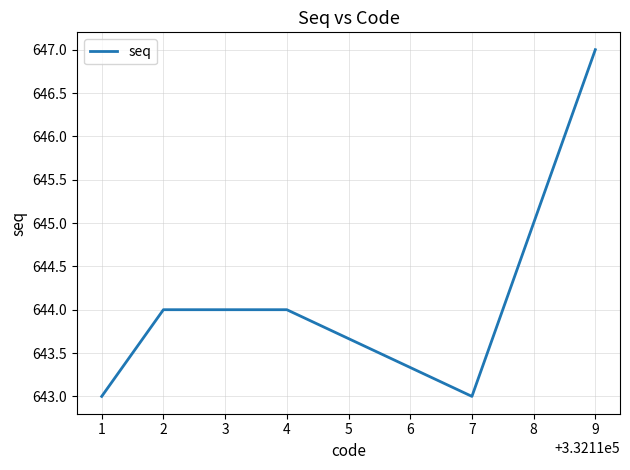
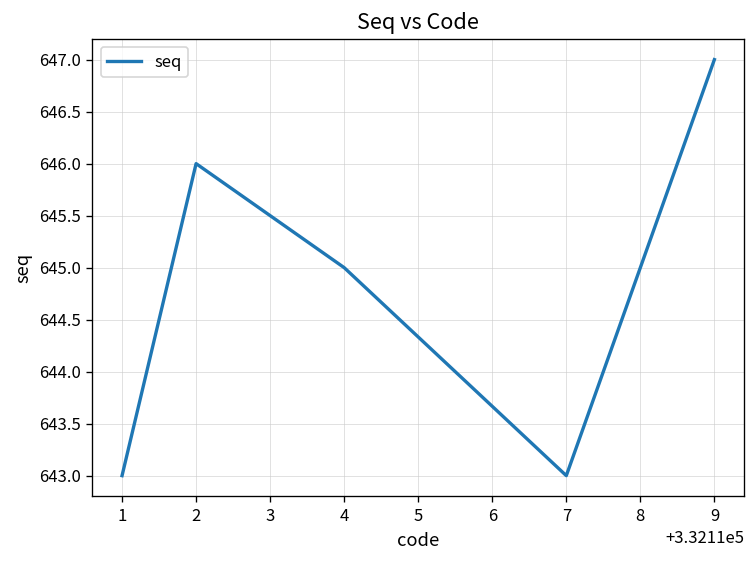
2: 644 -> 646
4: 644 -> 645
